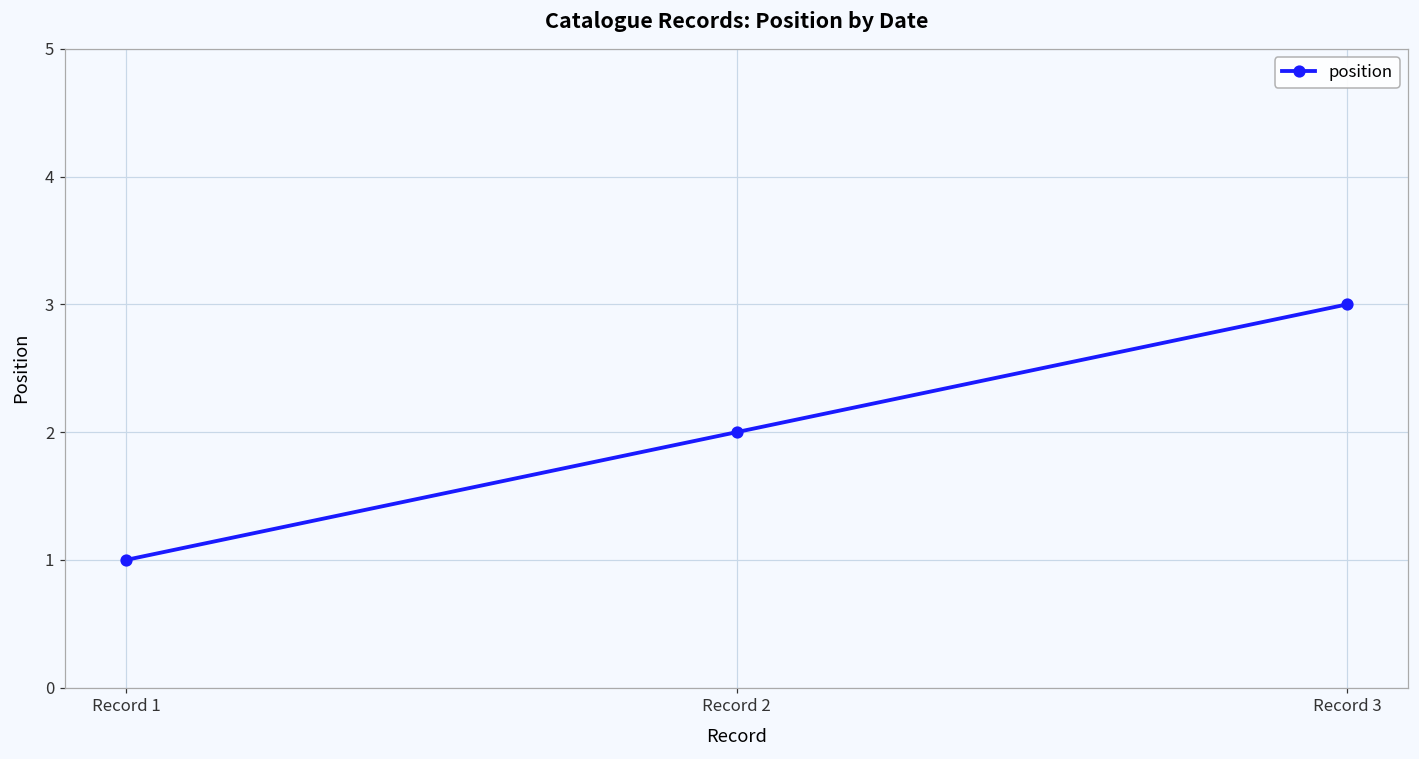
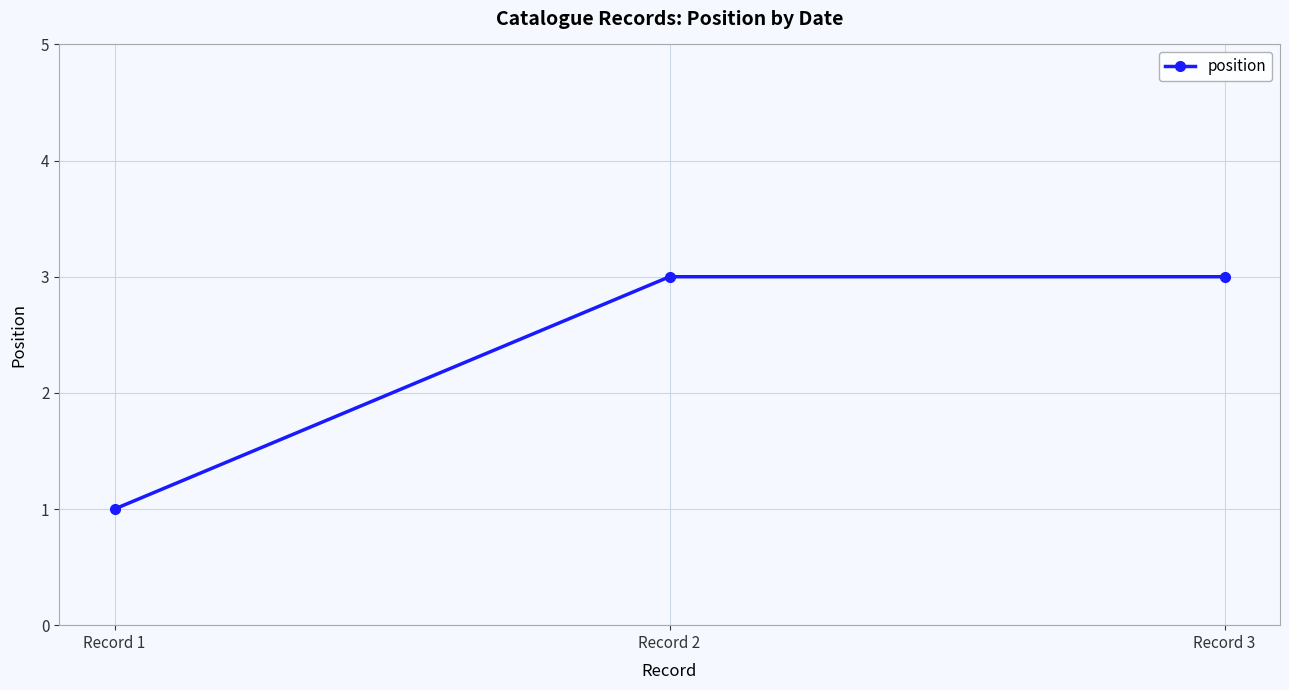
Record 2: 2 -> 3
